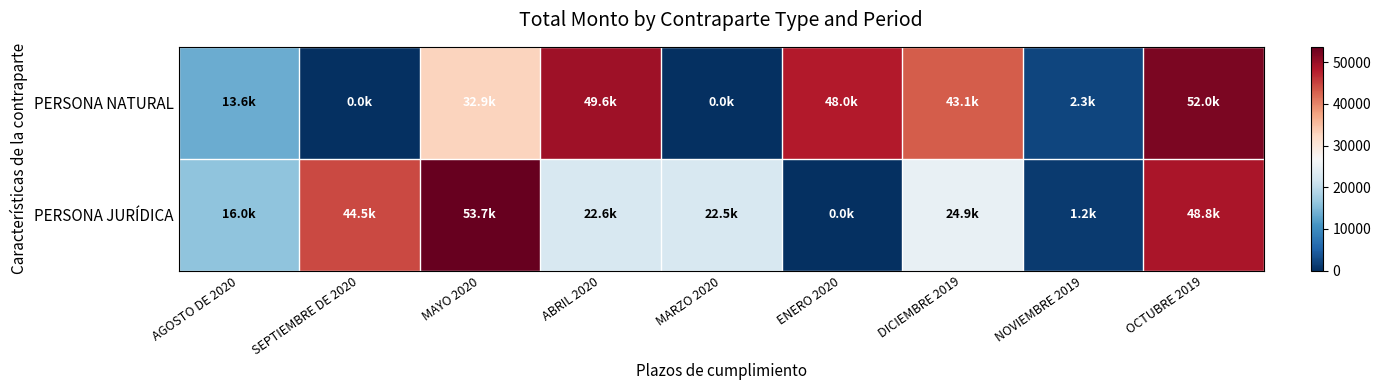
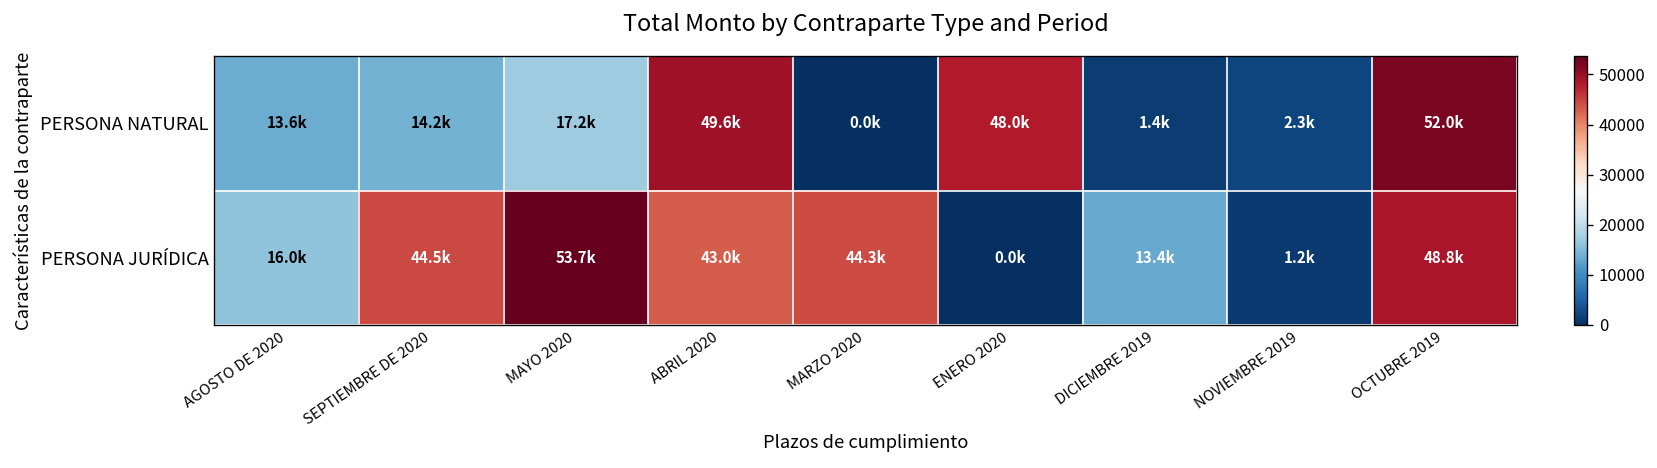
PERSONA NATURAL, SEPTIEMBRE DE 2020: 0.0k -> 14.2k
PERSONA NATURAL, MAYO 2020: 32.9k -> 17.2k
PERSONA NATURAL, DICIEMBRE 2019: 43.1k -> 1.4k
PERSONA JURÍDICA, ABRIL 2020: 22.6k -> 43.0k
PERSONA JURÍDICA, MARZO 2020: 22.5k -> 44.3k
PERSONA JURÍDICA, DICIEMBRE 2019: 24.9k -> 13.4k
